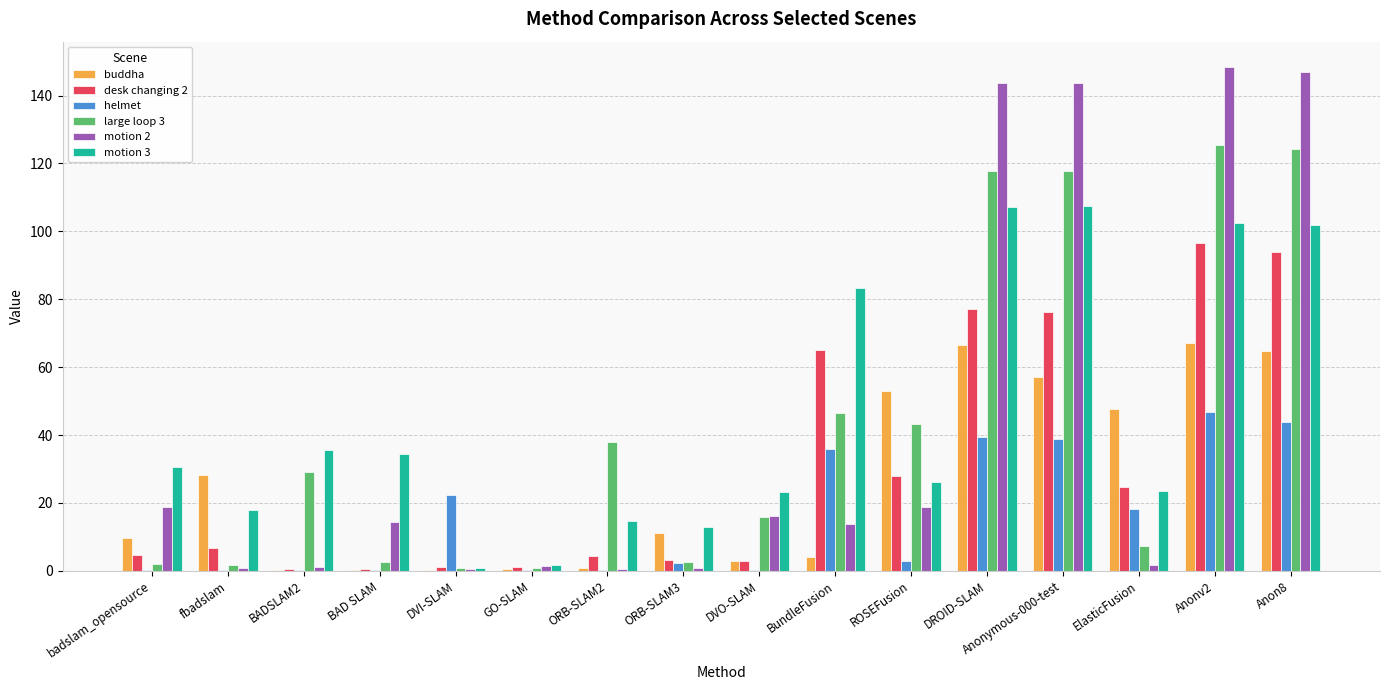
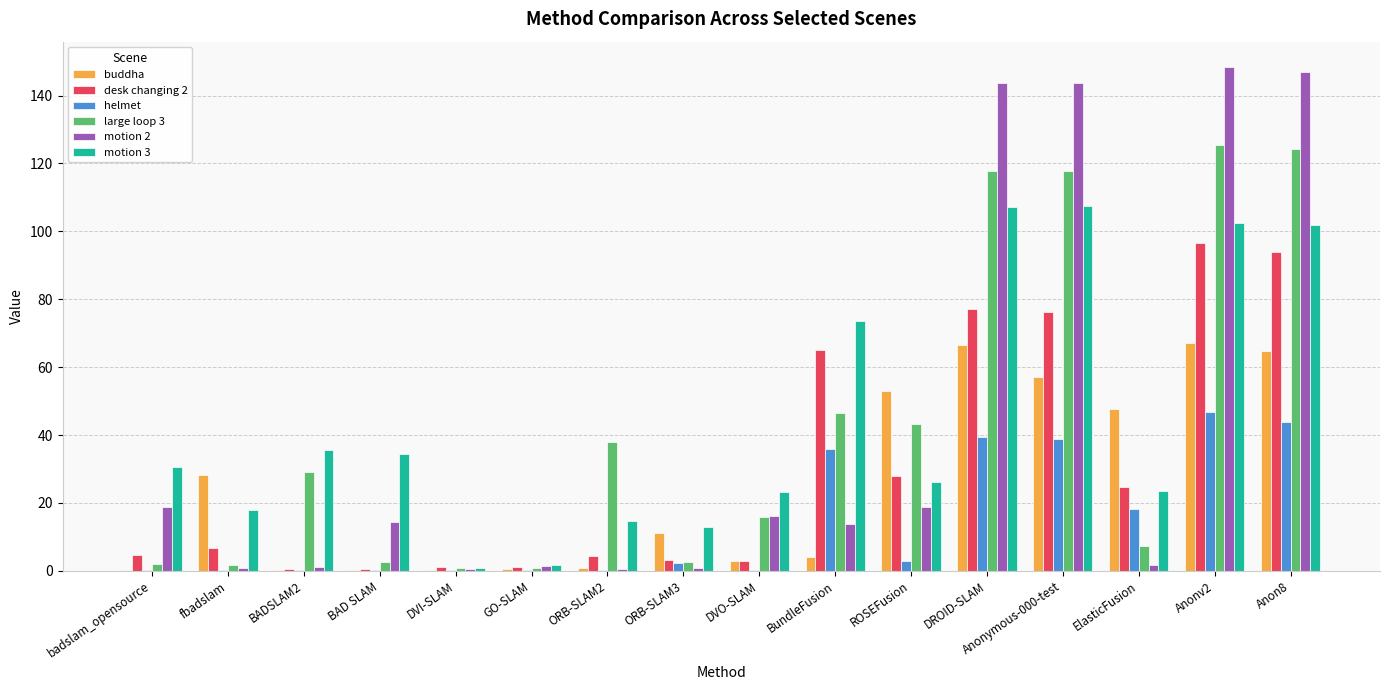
buddha, badslam_opensource: 10 -> 0
helmet, DVI-SLAM: 22 -> 0
motion 3, BundleFusion: 83 -> 74
